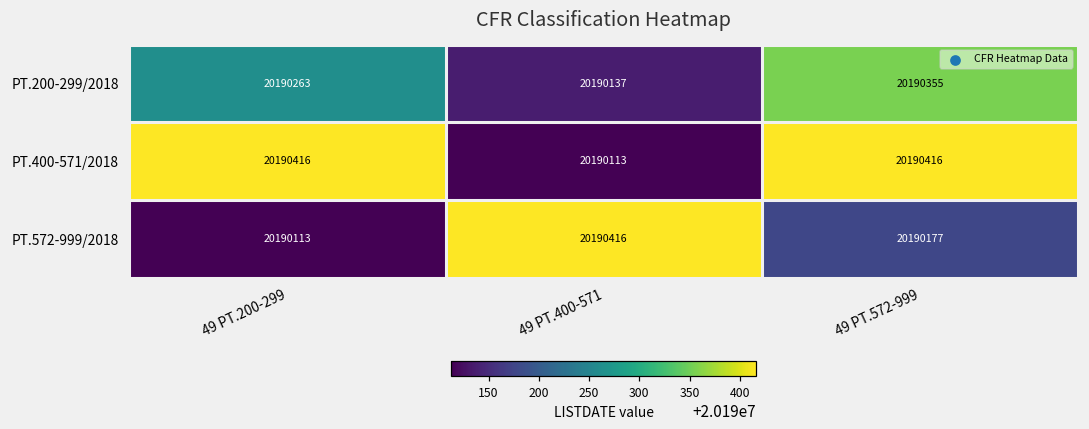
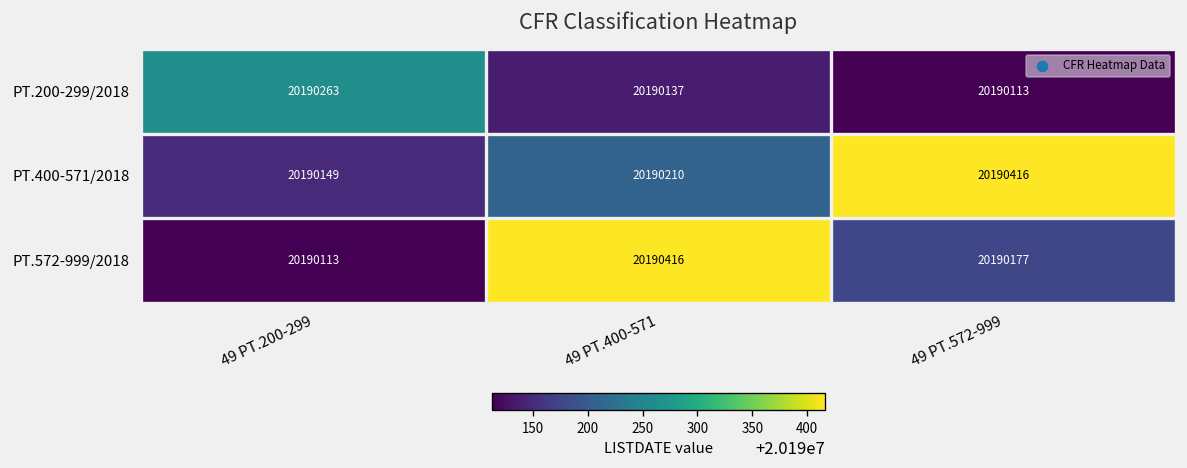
PT.200-299/2018, 49 PT.572-999: 20190355 -> 20190113
PT.400-571/2018, 49 PT.200-299: 20190416 -> 20190149
PT.400-571/2018, 49 PT.400-571: 20190113 -> 20190210
